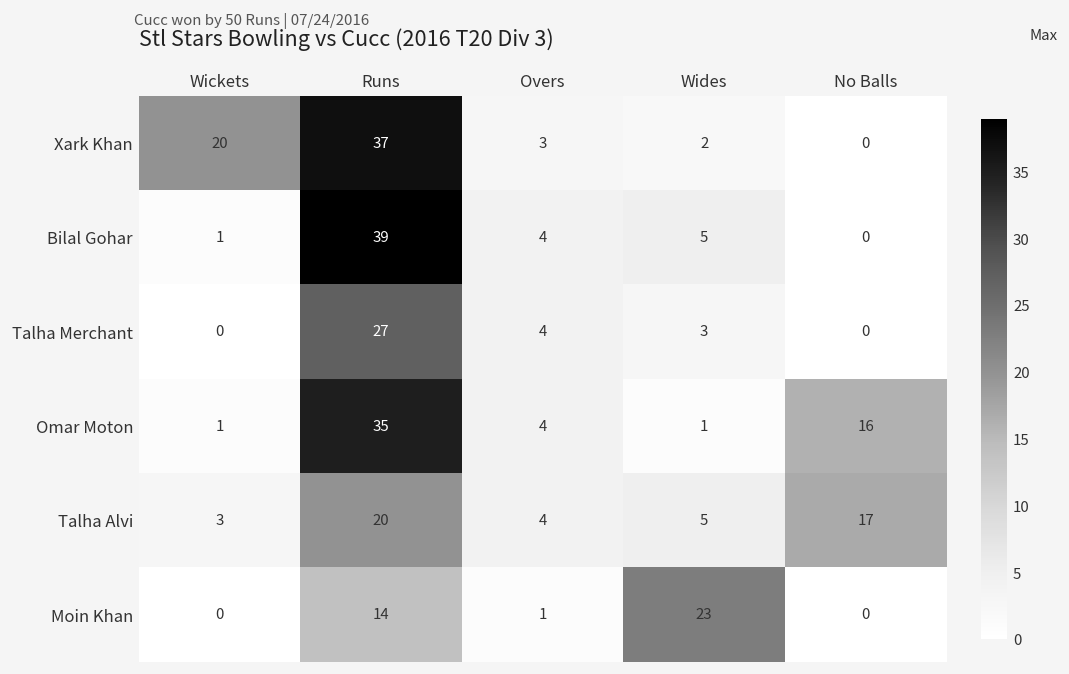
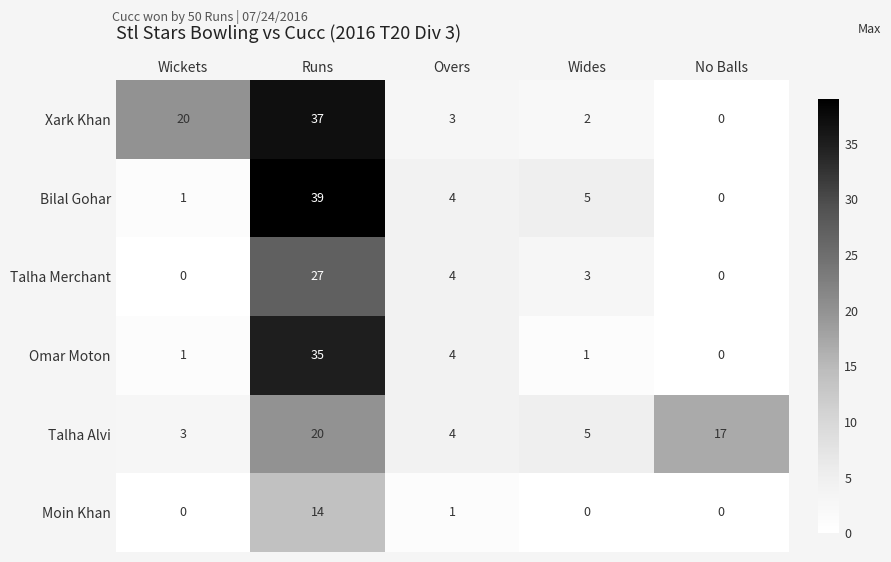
Omar Moton, No Balls: 16 -> 0
Moin Khan, Wides: 23 -> 0
